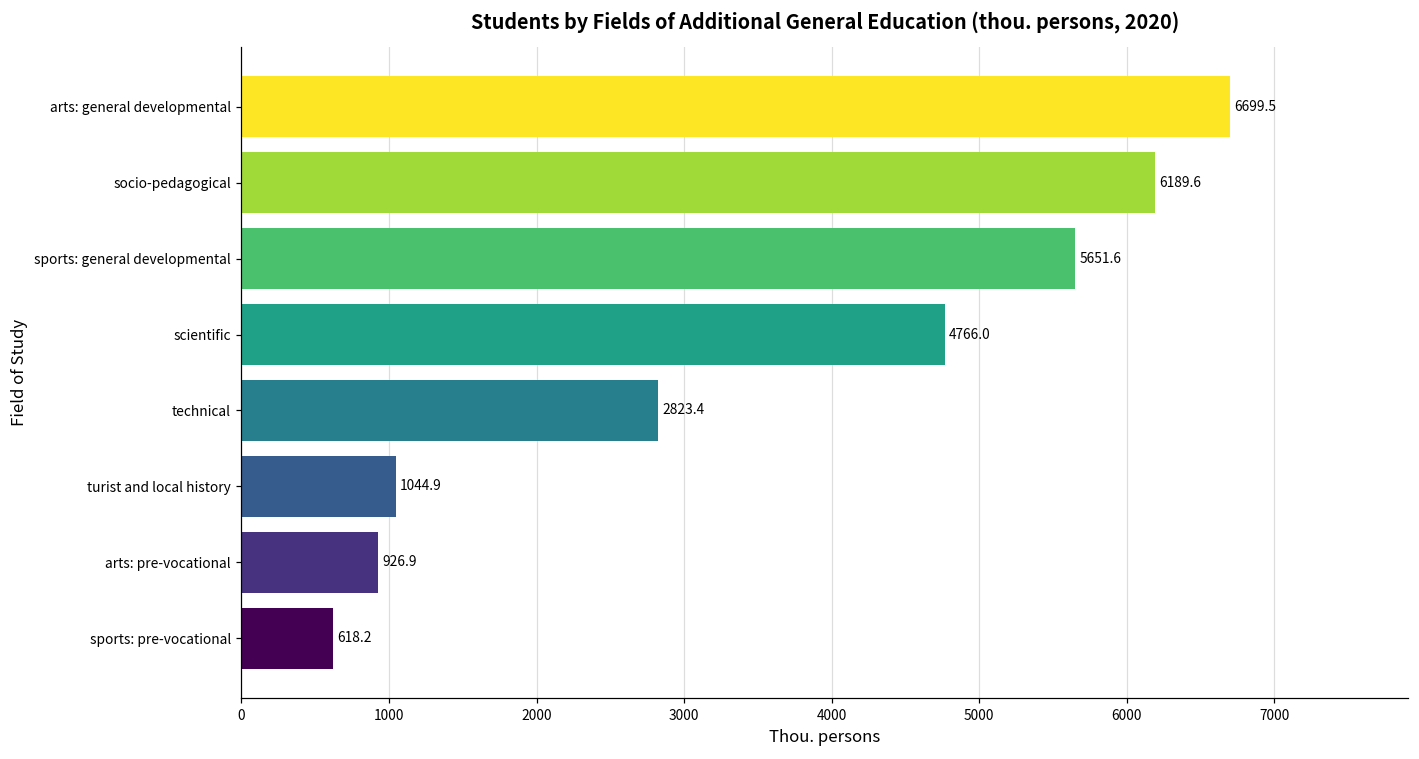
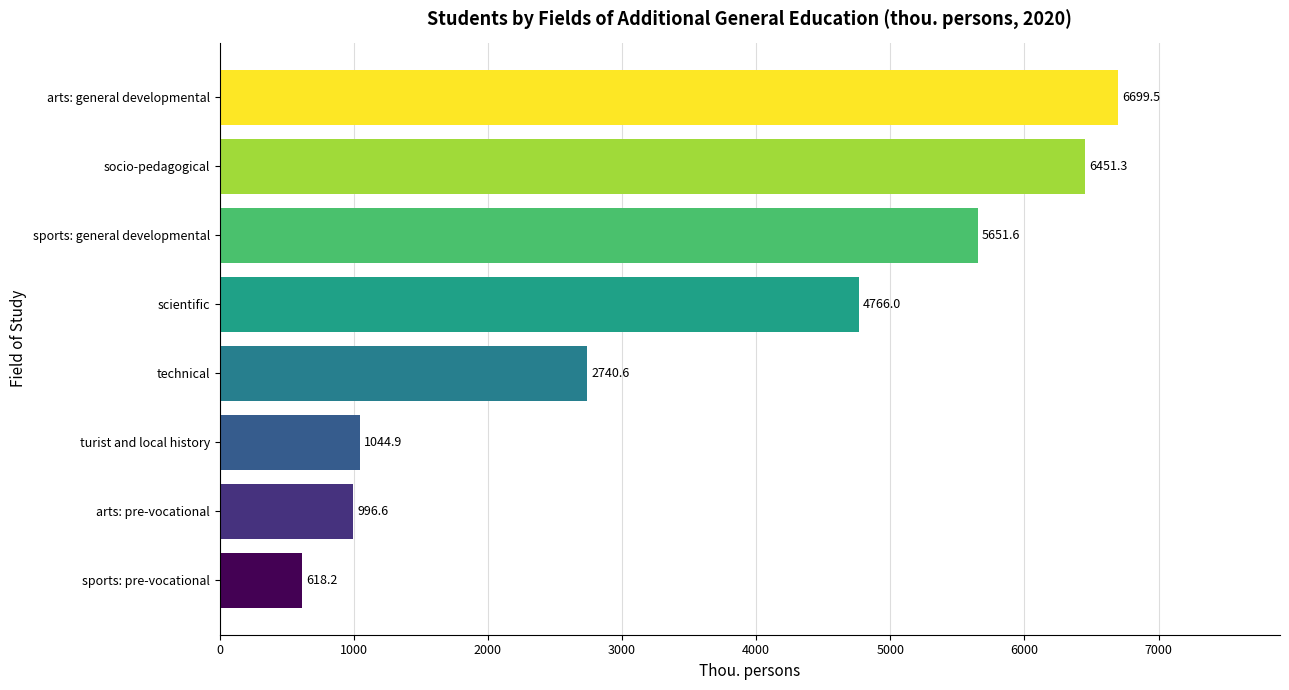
socio-pedagogical: 6189.6 -> 6451.3
technical: 2823.4 -> 2740.6
arts: pre-vocational: 926.9 -> 996.6
